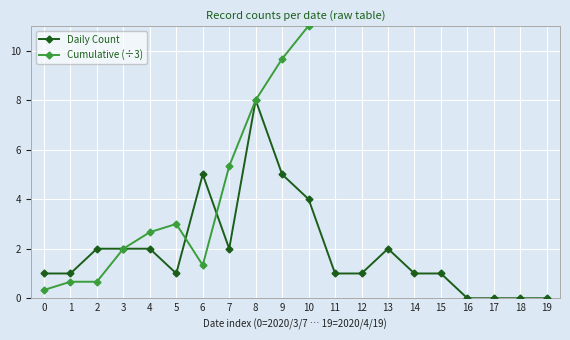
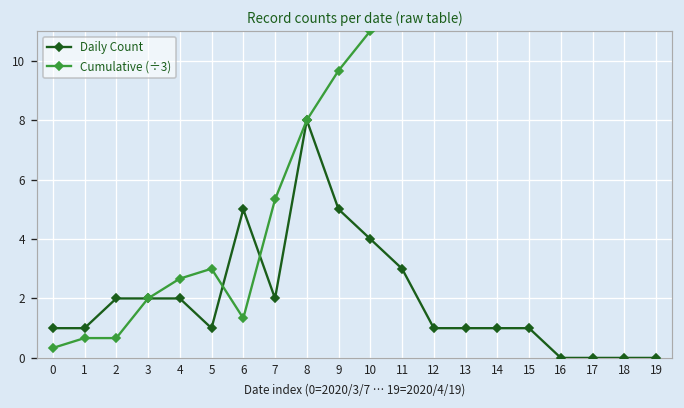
Daily Count, 11: 1 -> 3
Daily Count, 13: 2 -> 1
